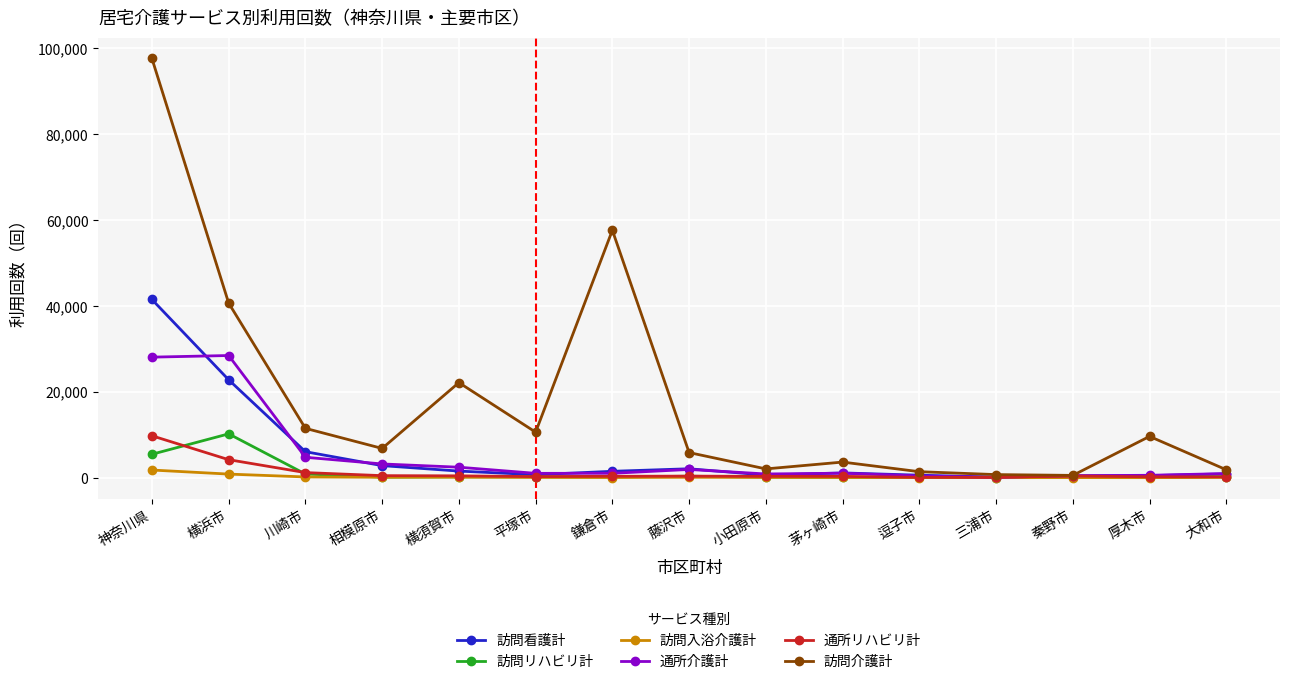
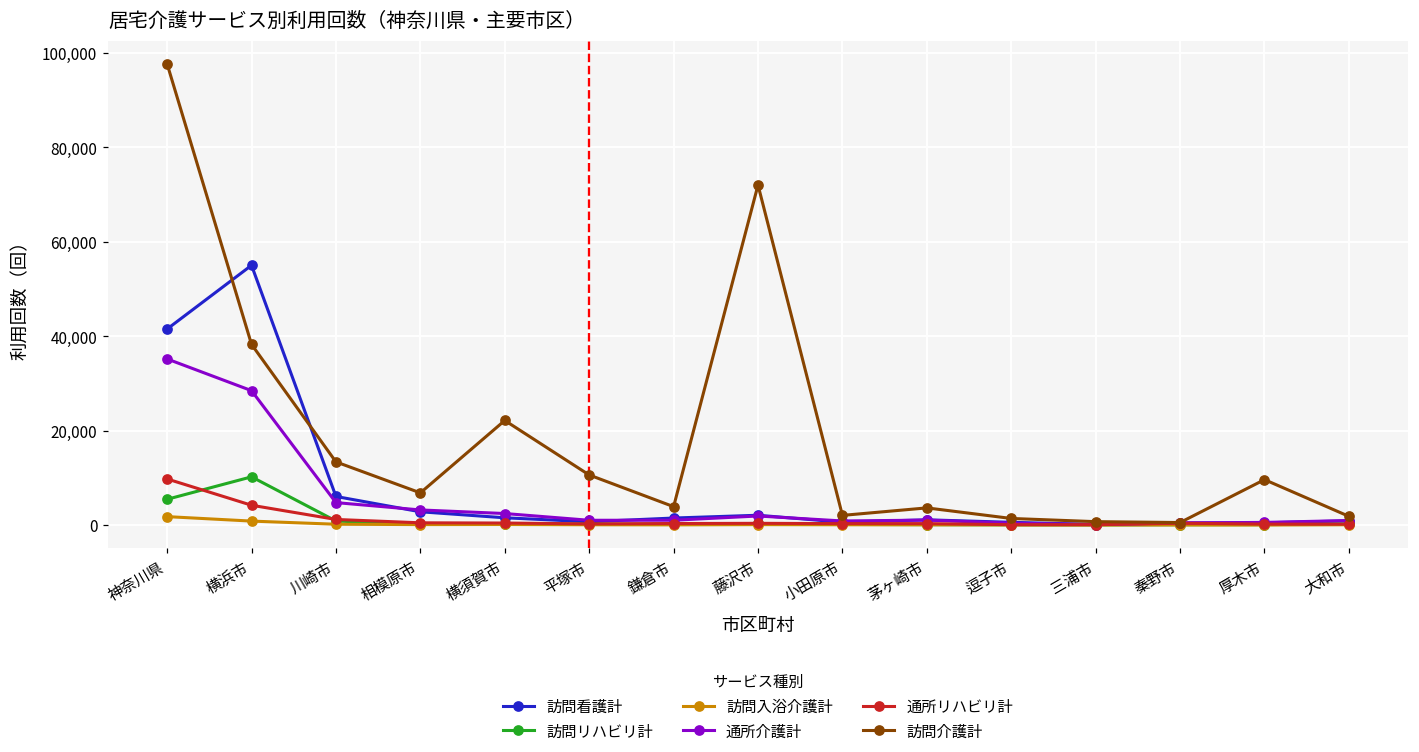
通所介護計, 神奈川県: 28,000 -> 35,000
訪問看護計, 横浜市: 23,000 -> 55,000
訪問介護計, 横浜市: 41,000 -> 38,000
訪問介護計, 川崎市: 11,000 -> 13,000
訪問介護計, 鎌倉市: 58,000 -> 4,000
訪問介護計, 藤沢市: 6,000 -> 72,000
